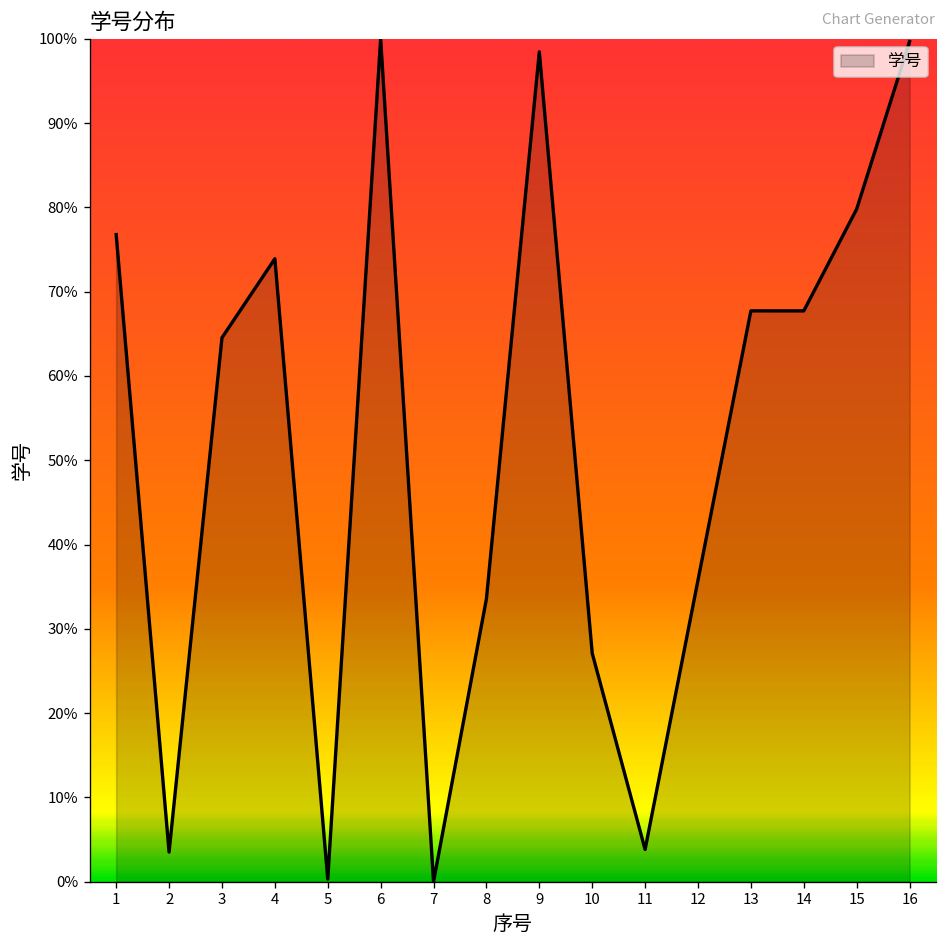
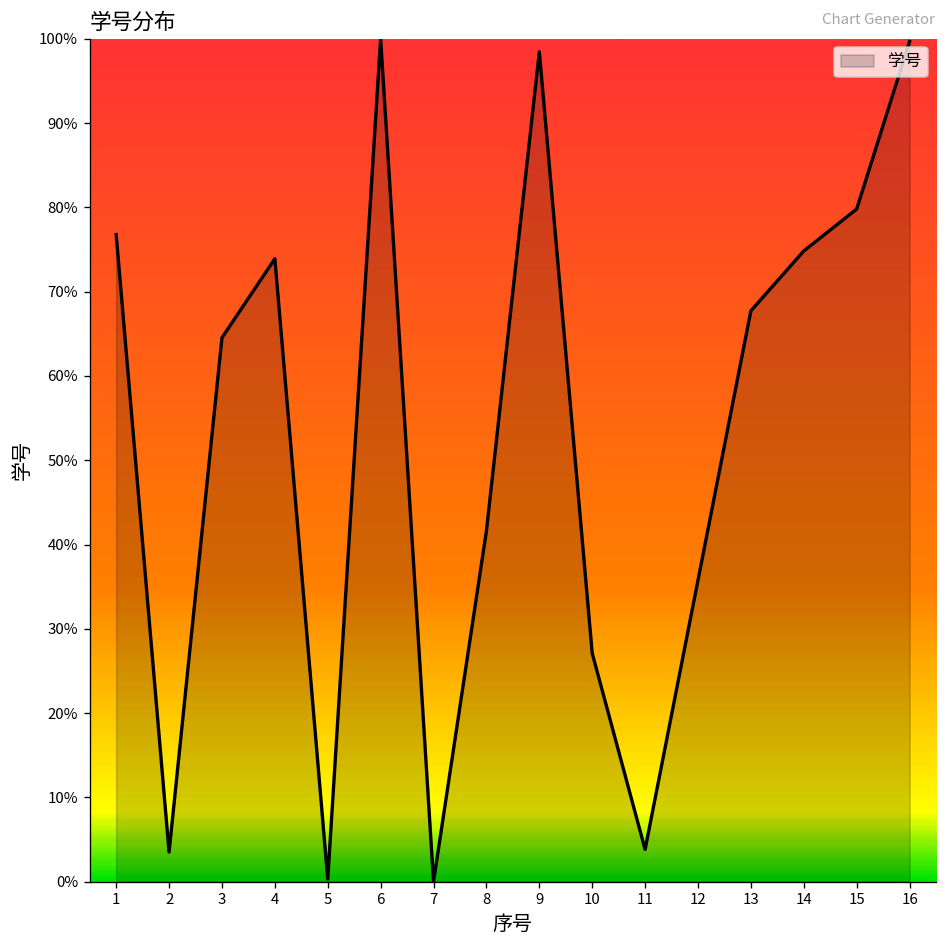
8: 34% -> 42%
14: 68% -> 75%
